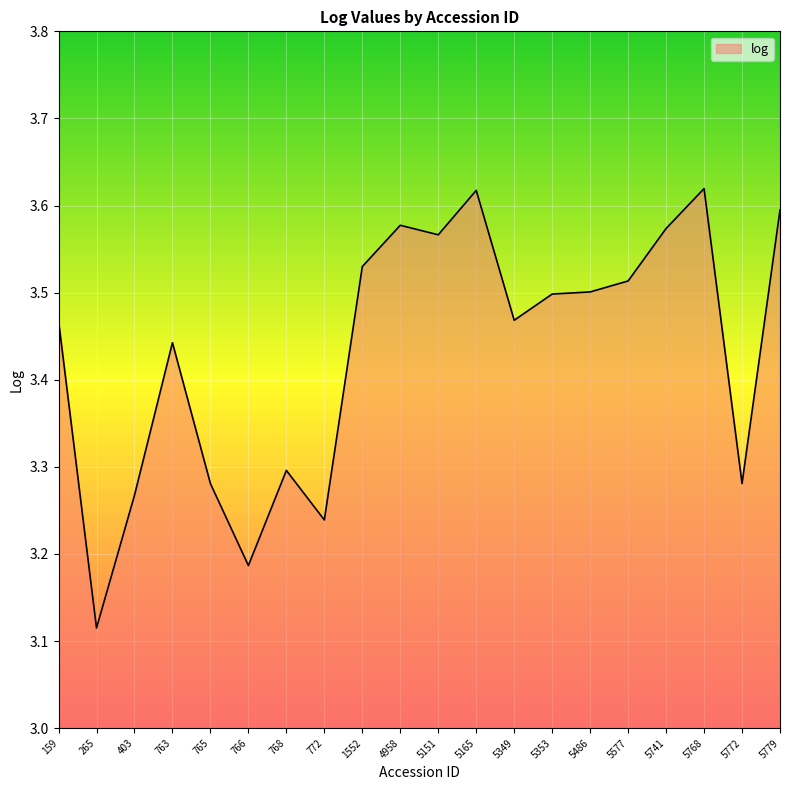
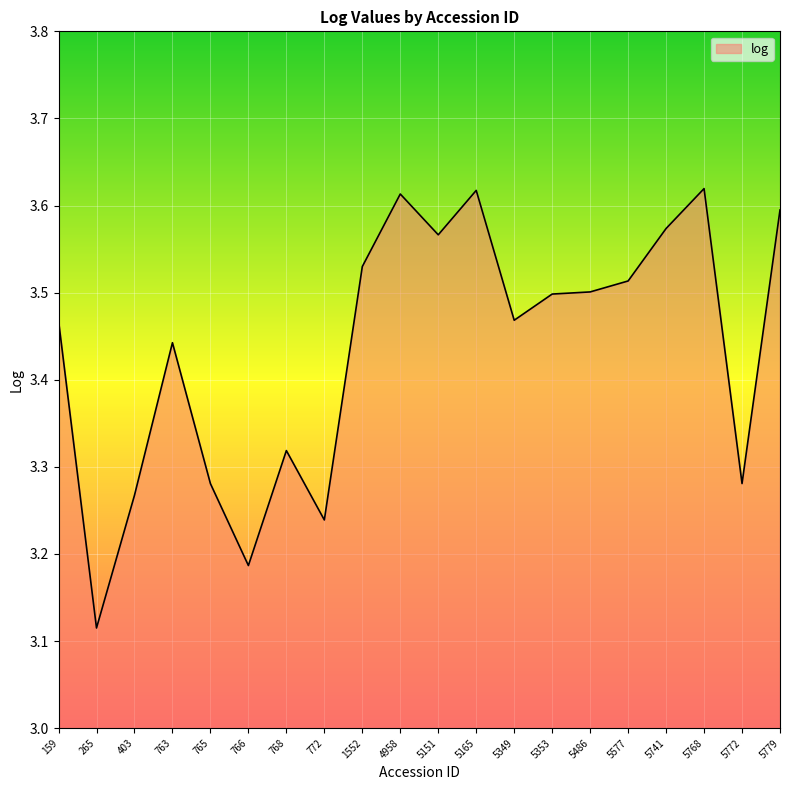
768: 3.30 -> 3.32
4958: 3.58 -> 3.61
